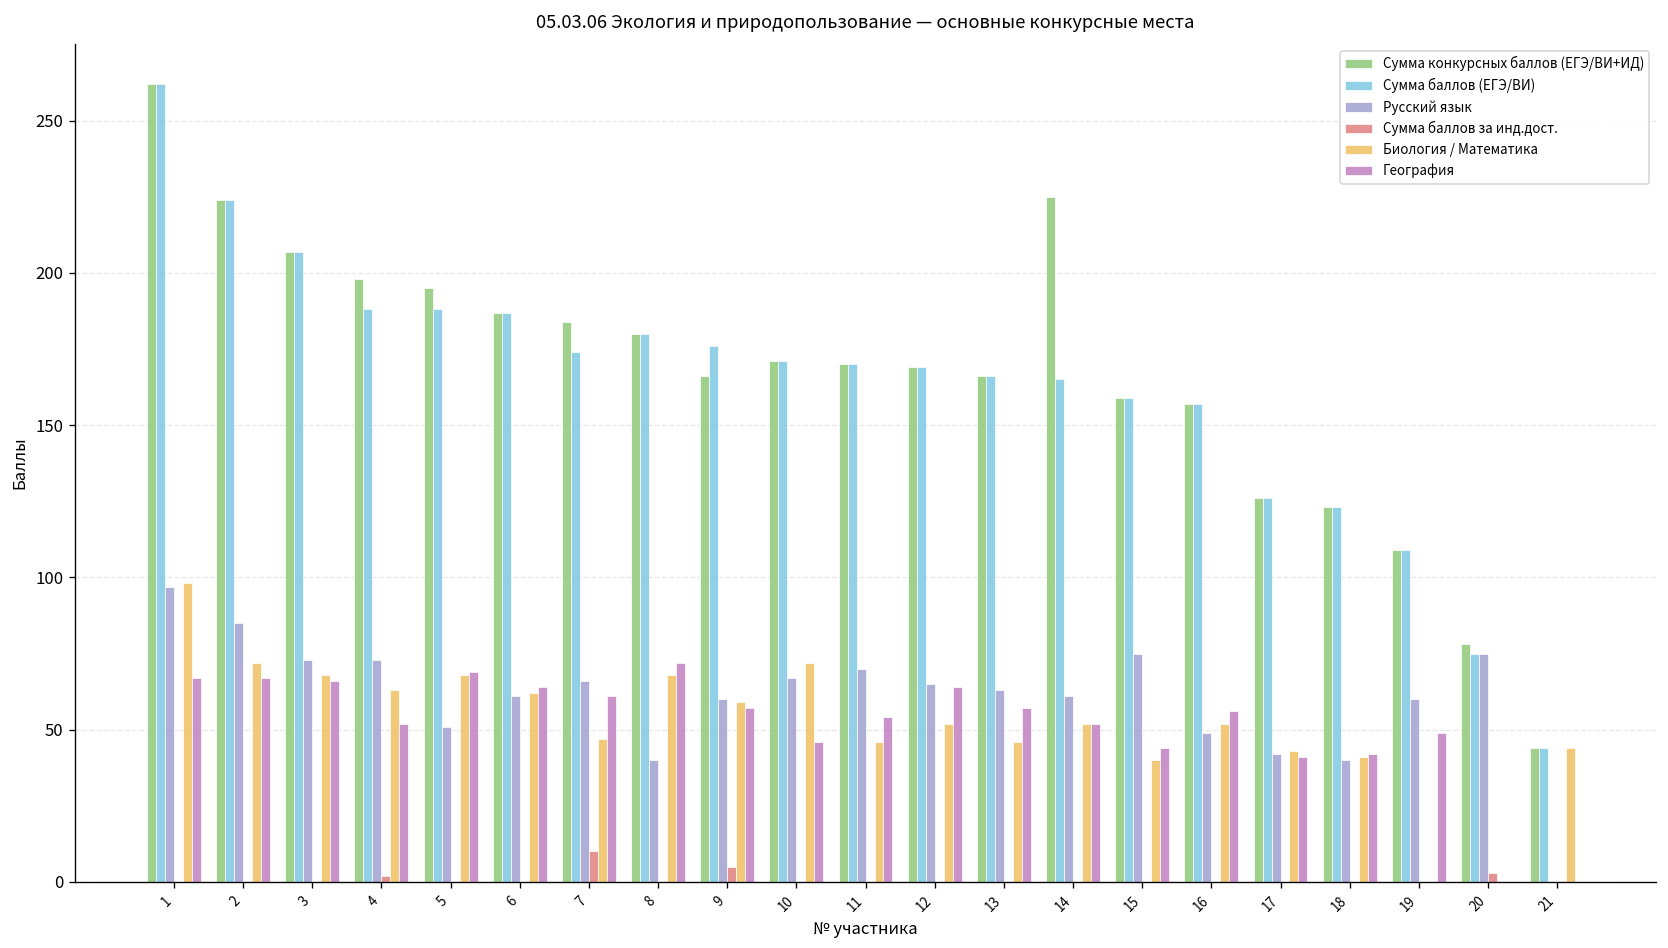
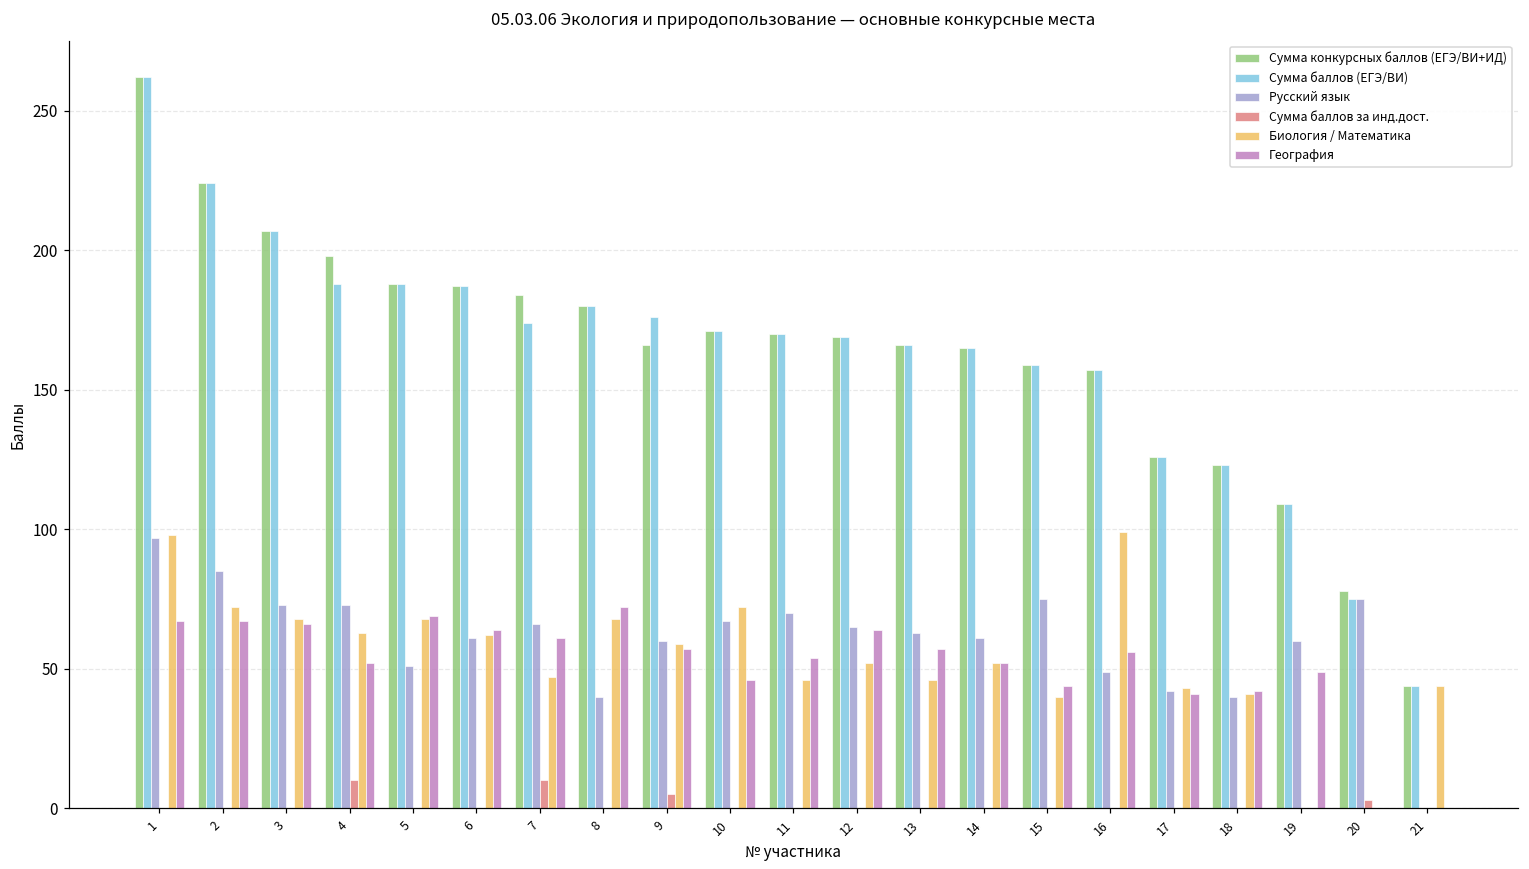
Сумма баллов за инд.дост., 4: 2 -> 10
Сумма конкурсных баллов (ЕГЭ/ВИ+ИД), 5: 195 -> 188
Сумма конкурсных баллов (ЕГЭ/ВИ+ИД), 14: 225 -> 165
Биология / Математика, 16: 52 -> 99
